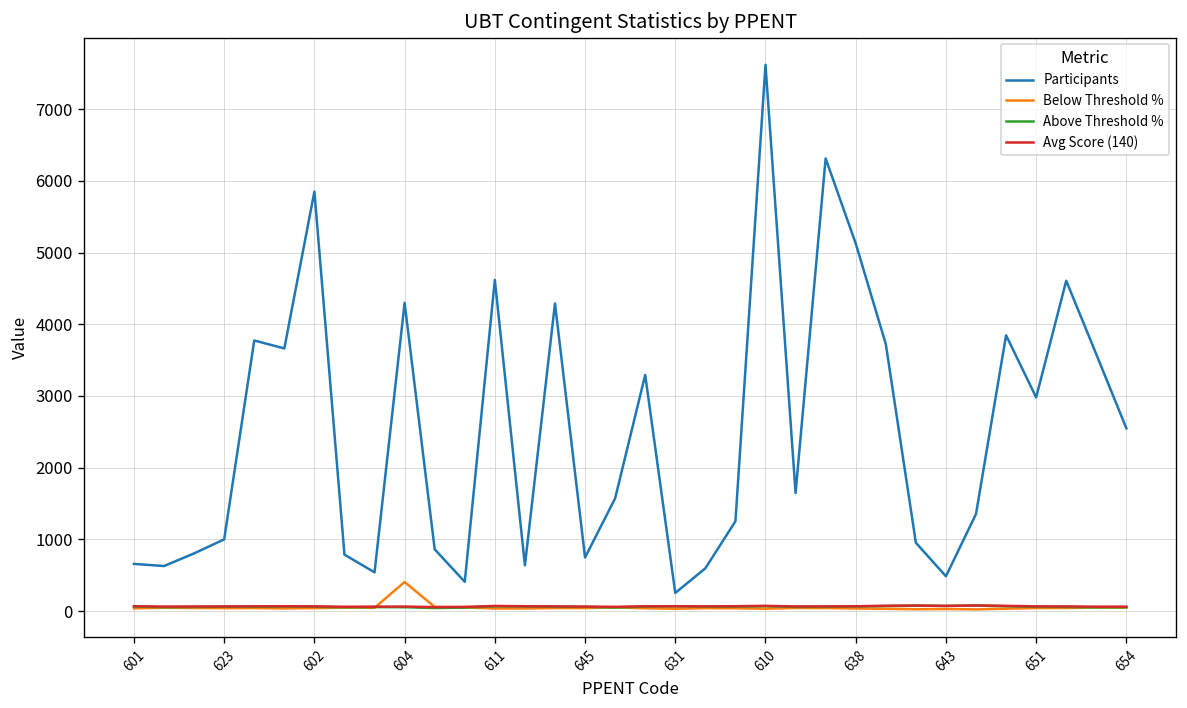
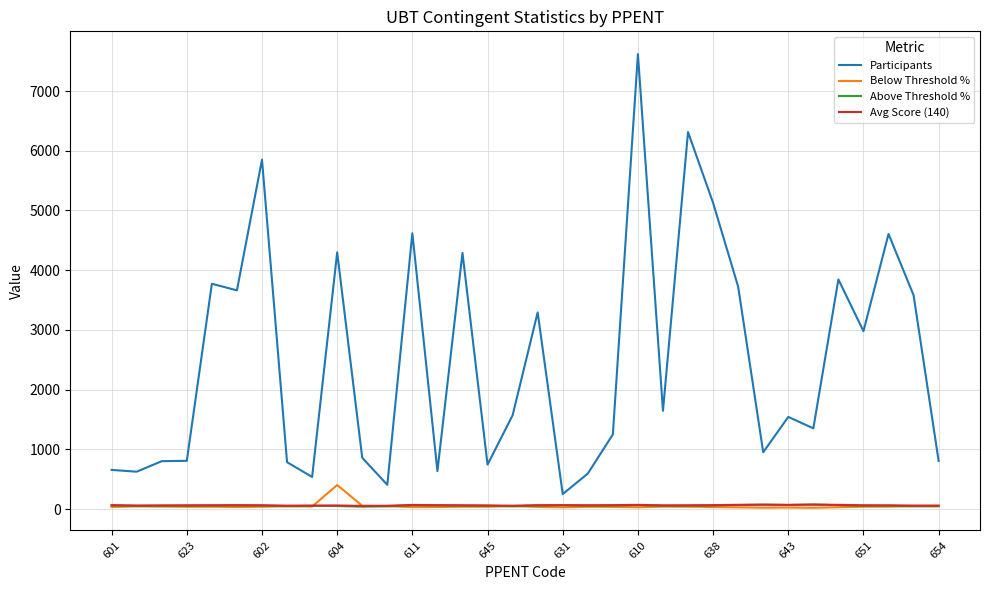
Participants, 623: 1000 -> 800
Participants, 643: 500 -> 1500
Participants, 654: 2500 -> 800
